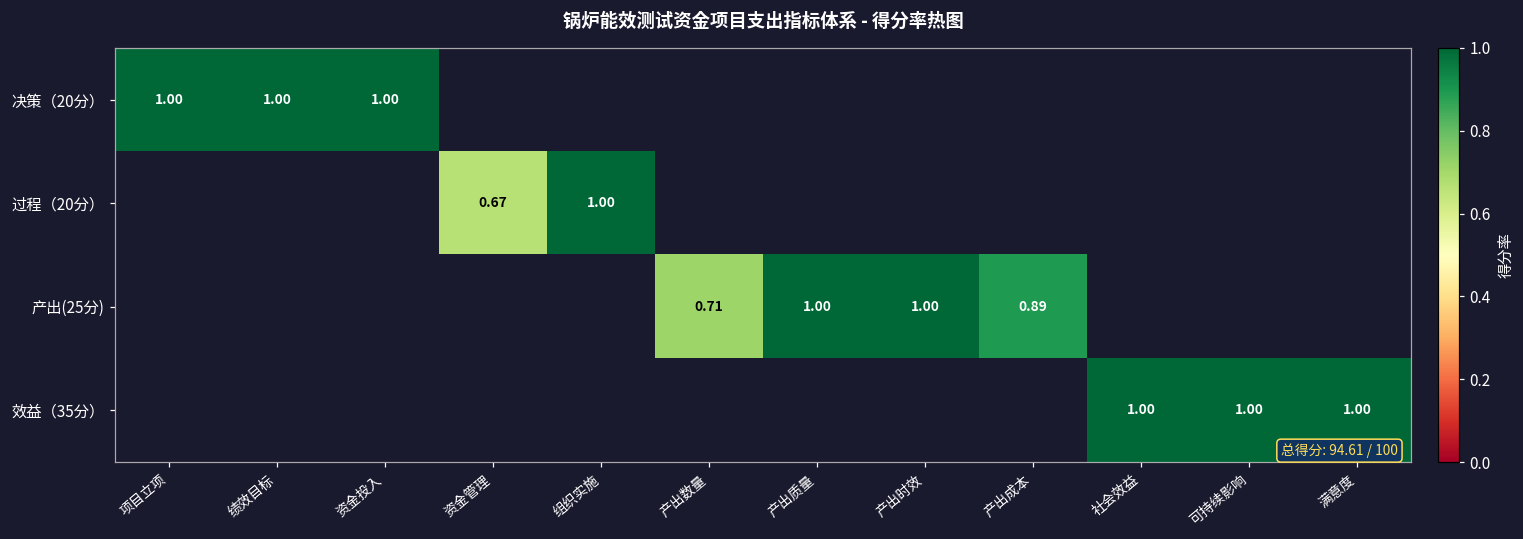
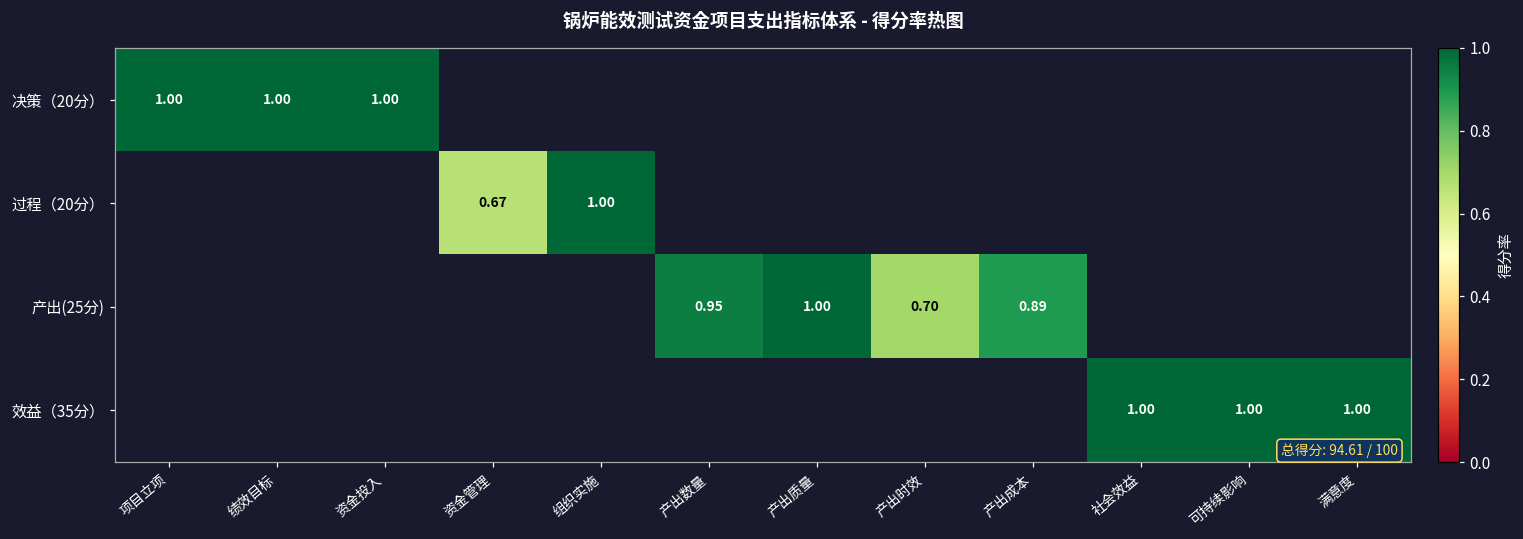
产出(25分), 产出数量: 0.71 -> 0.95
产出(25分), 产出时效: 1.00 -> 0.70
